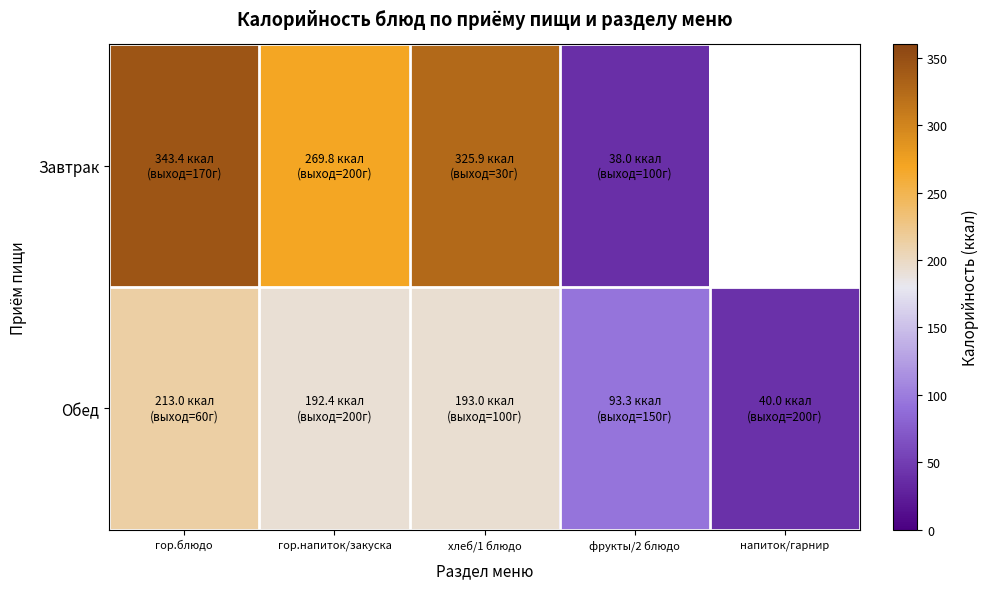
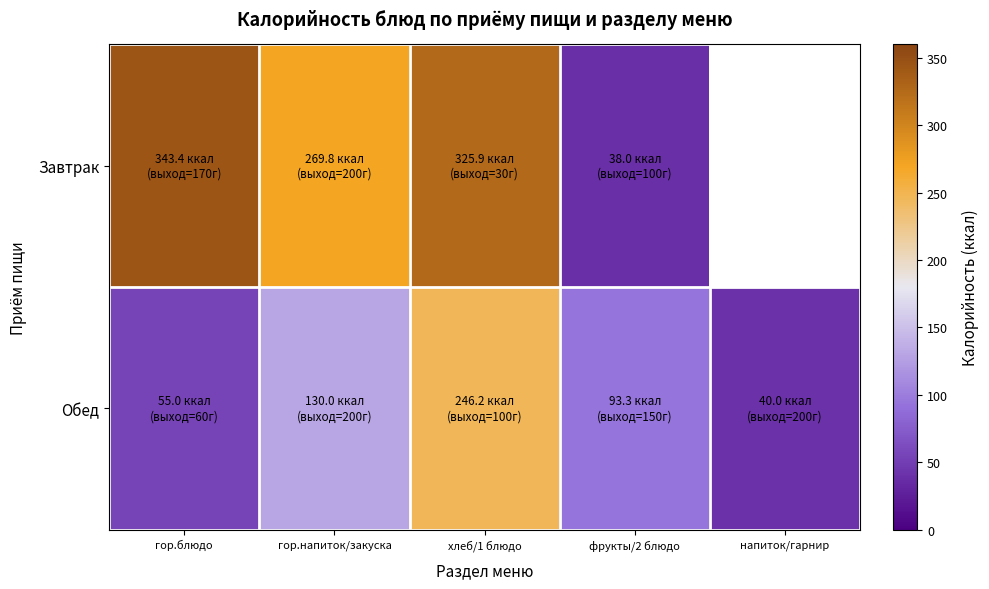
Обед, гор.блюдо: 213.0 -> 55.0
Обед, гор.напиток/закуска: 192.4 -> 130.0
Обед, хлеб/1 блюдо: 193.0 -> 246.2
